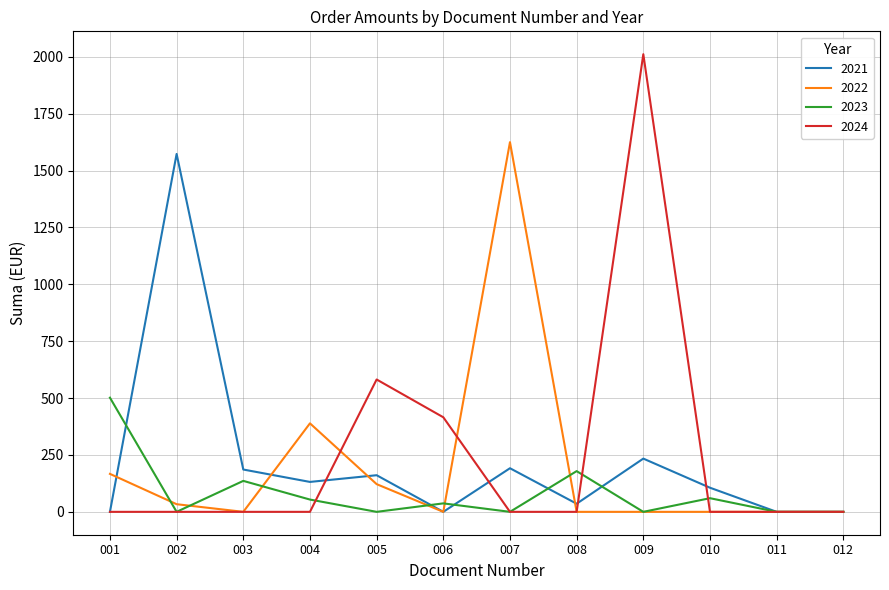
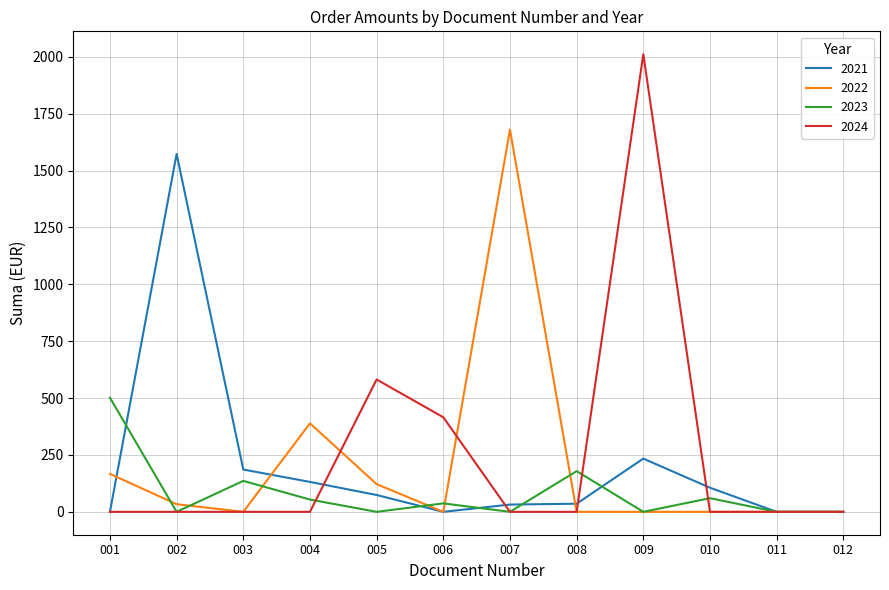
2021, 005: 160 -> 70
2021, 007: 190 -> 30
2022, 007: 1630 -> 1680
